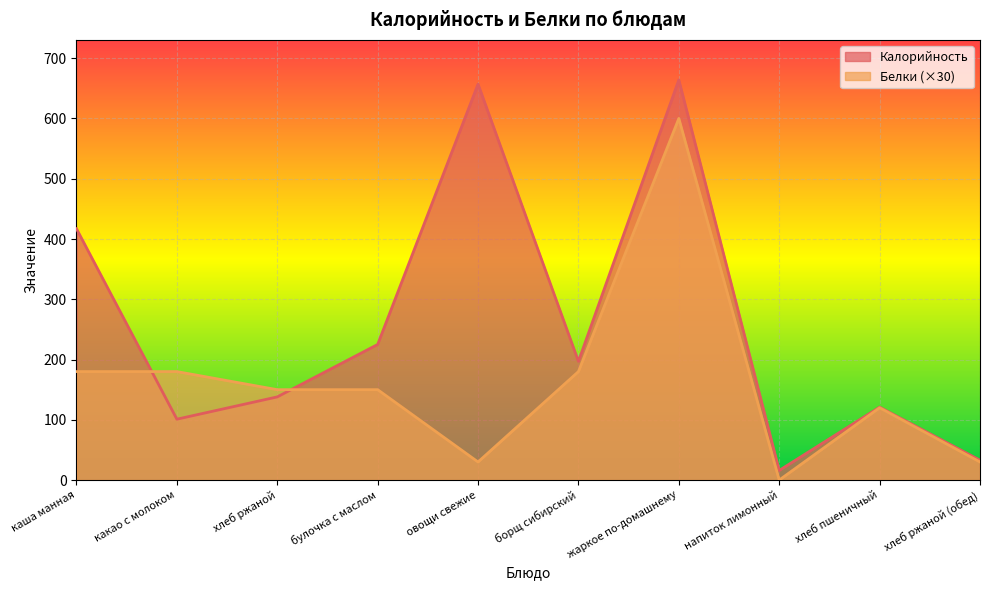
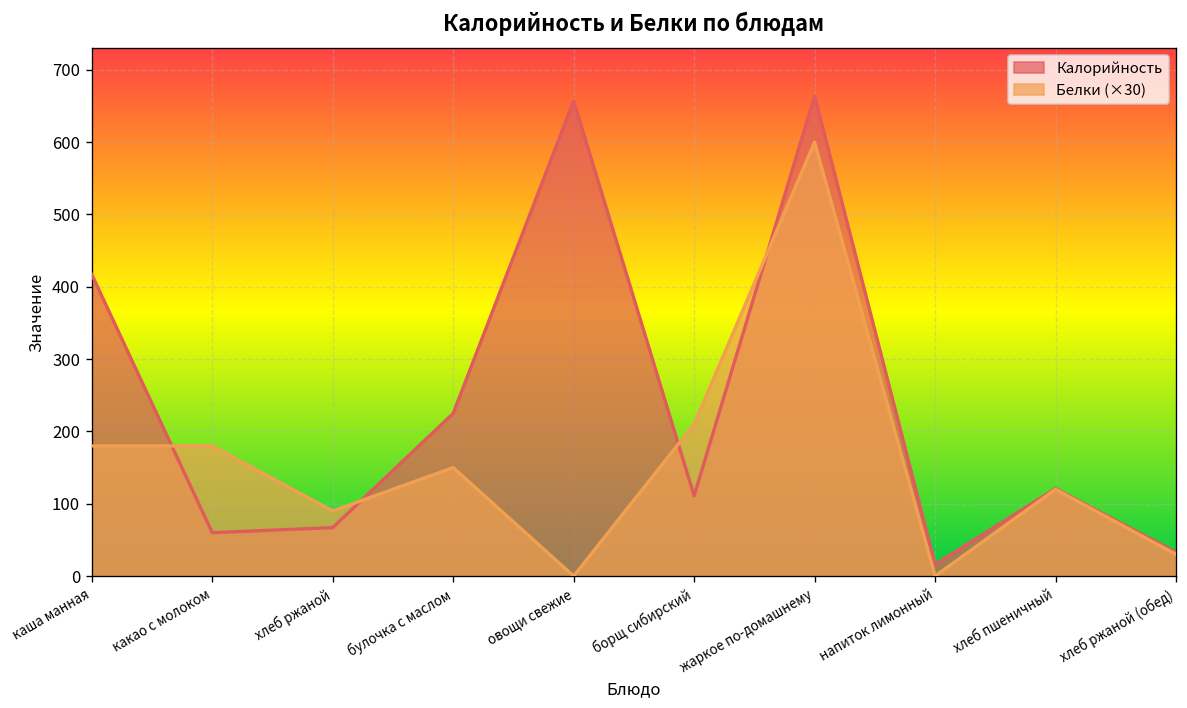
Калорийность, какао с молоком: 100 -> 60
Калорийность, хлеб ржаной: 140 -> 70
Белки (×30), хлеб ржаной: 150 -> 90
Белки (×30), овощи свежие: 30 -> 0
Калорийность, борщ сибирский: 200 -> 110
Белки (×30), борщ сибирский: 180 -> 210
